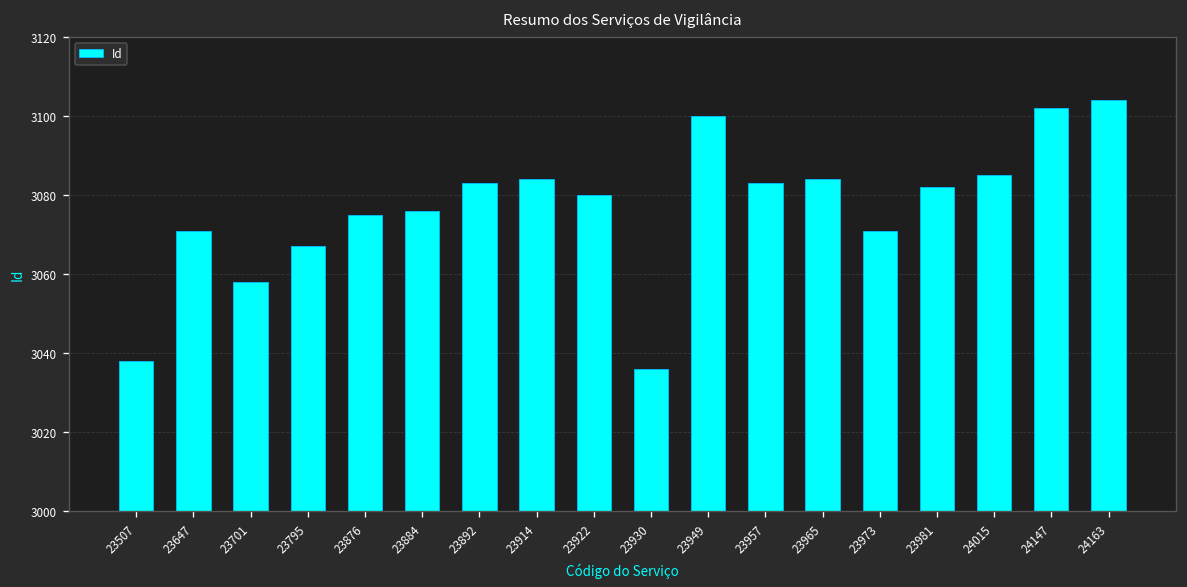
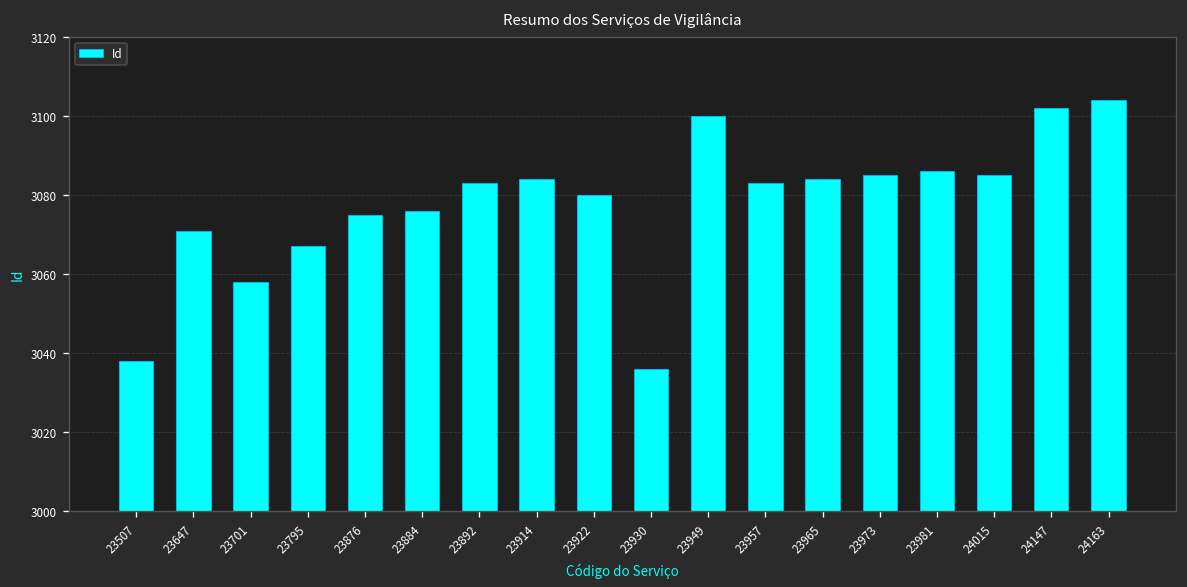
23973: 3071 -> 3085
23981: 3082 -> 3086
